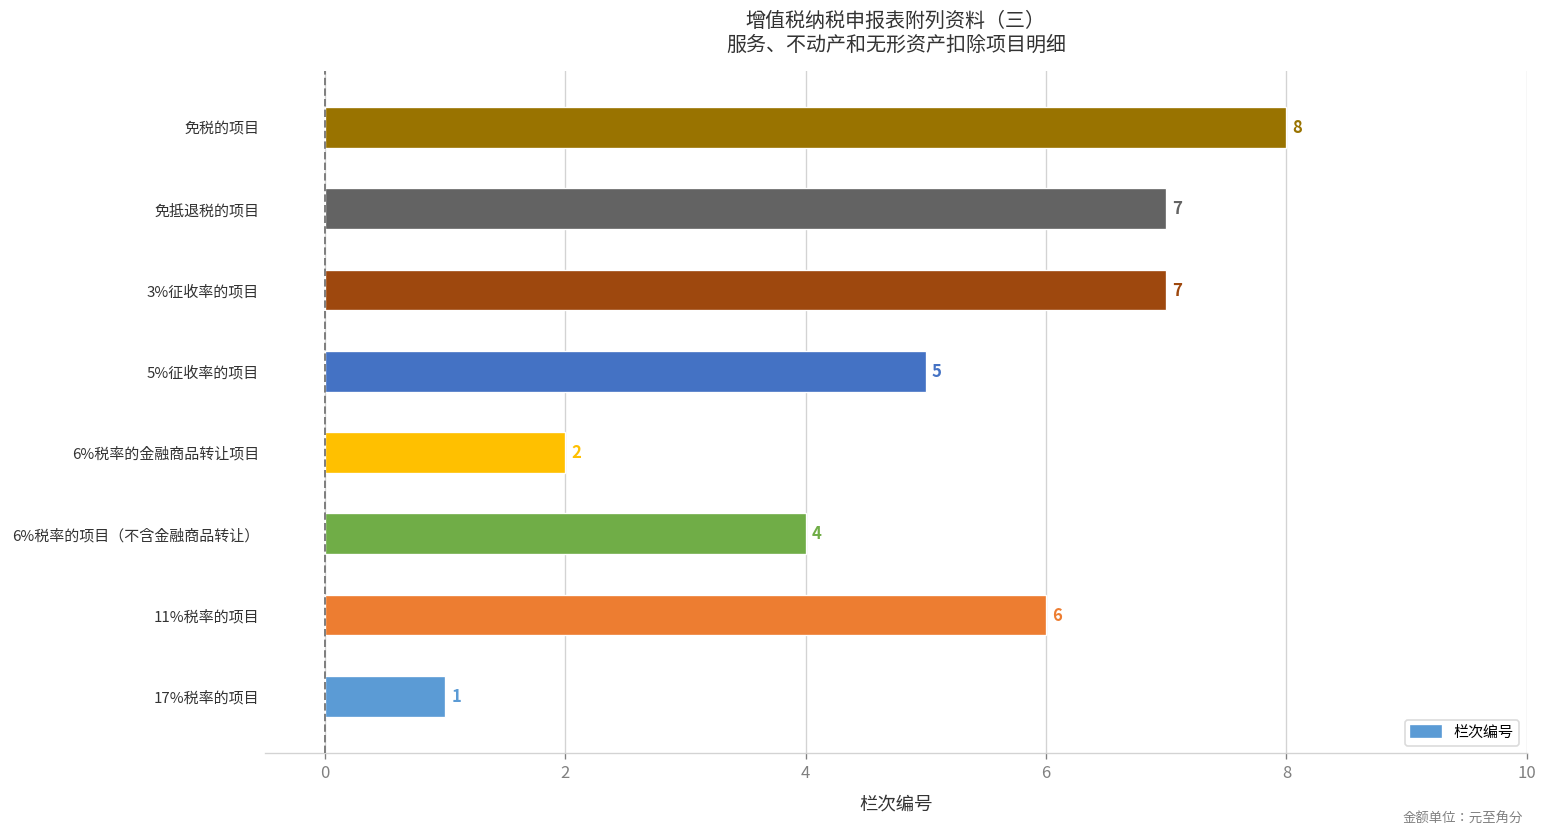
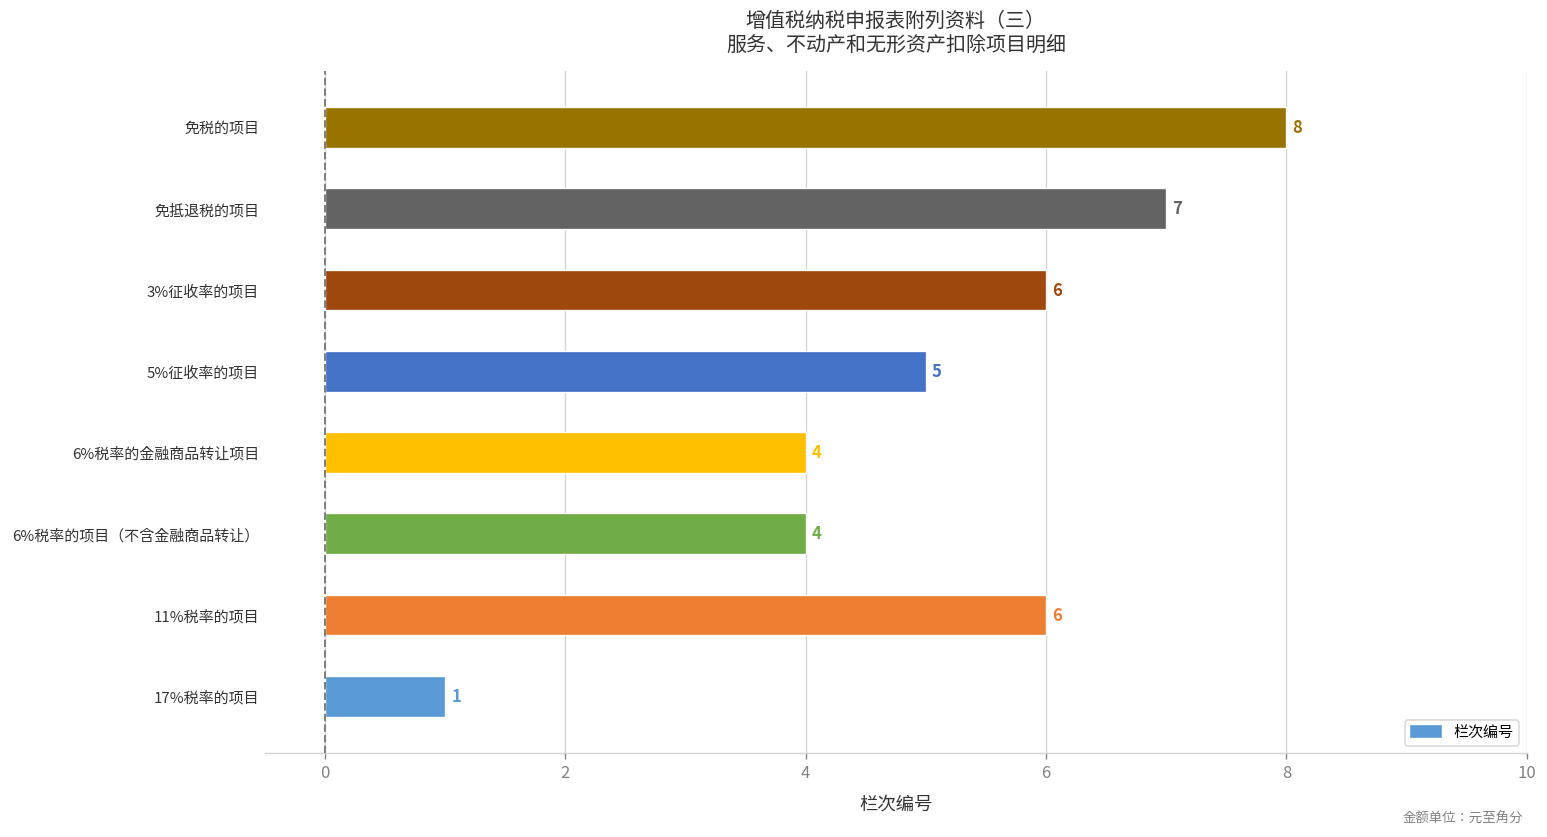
3%征收率的项目: 7 -> 6
6%税率的金融商品转让项目: 2 -> 4
